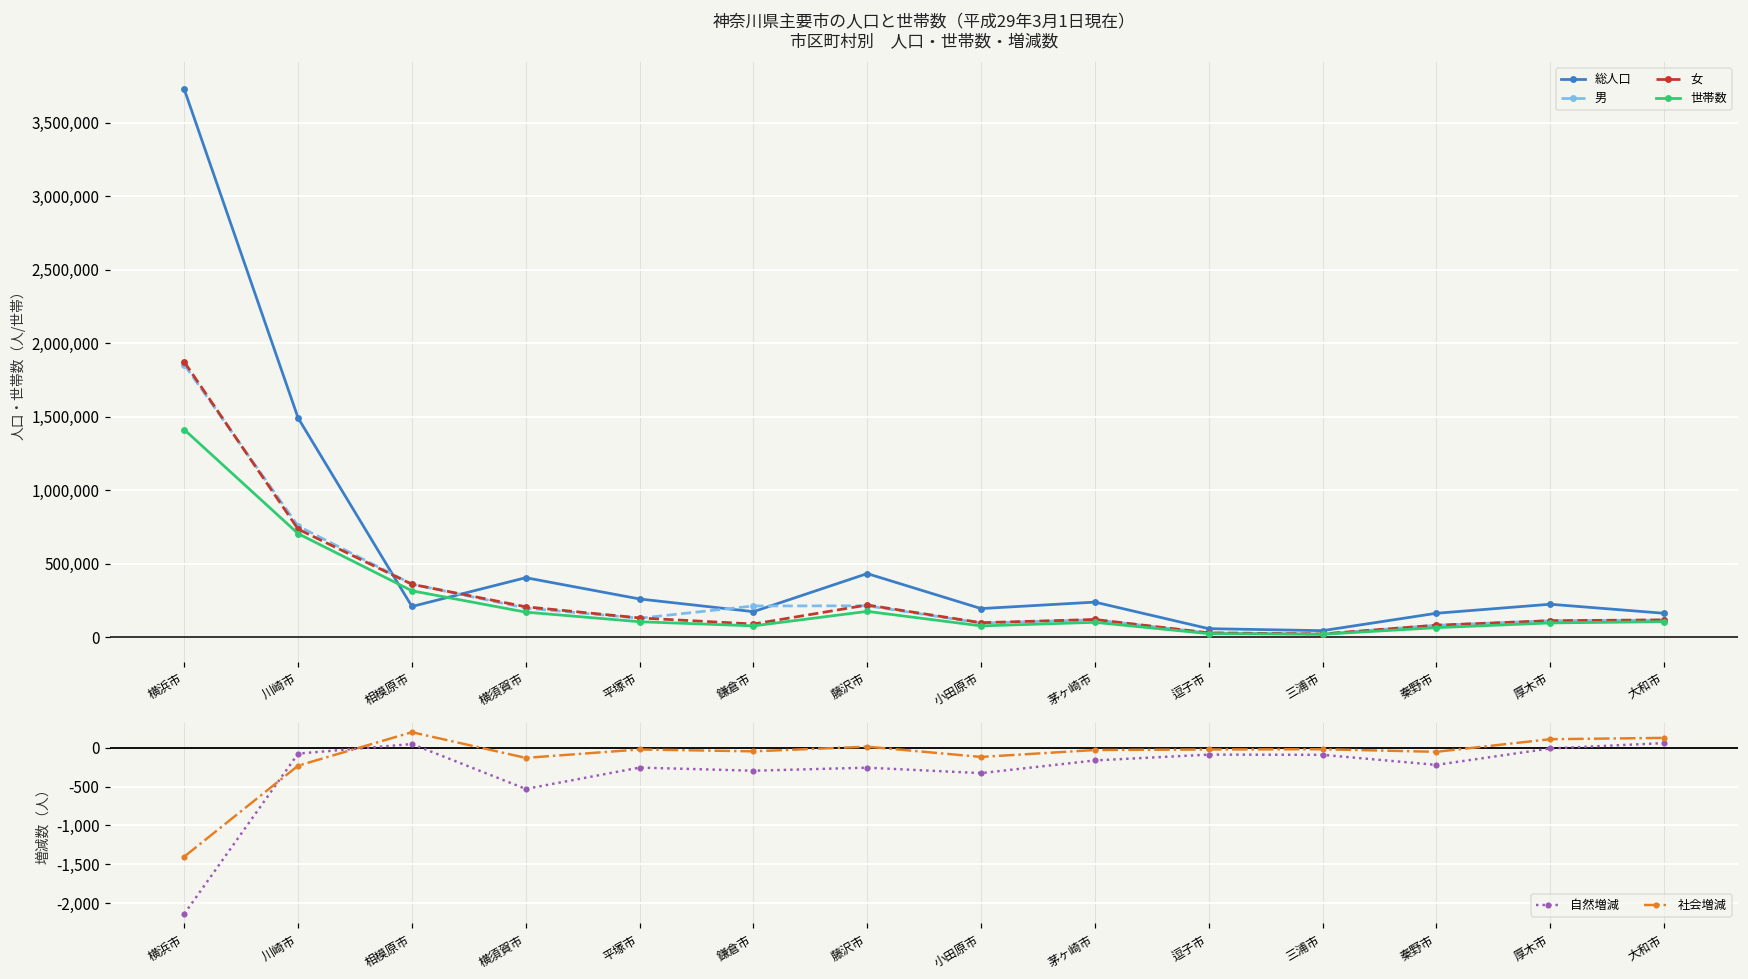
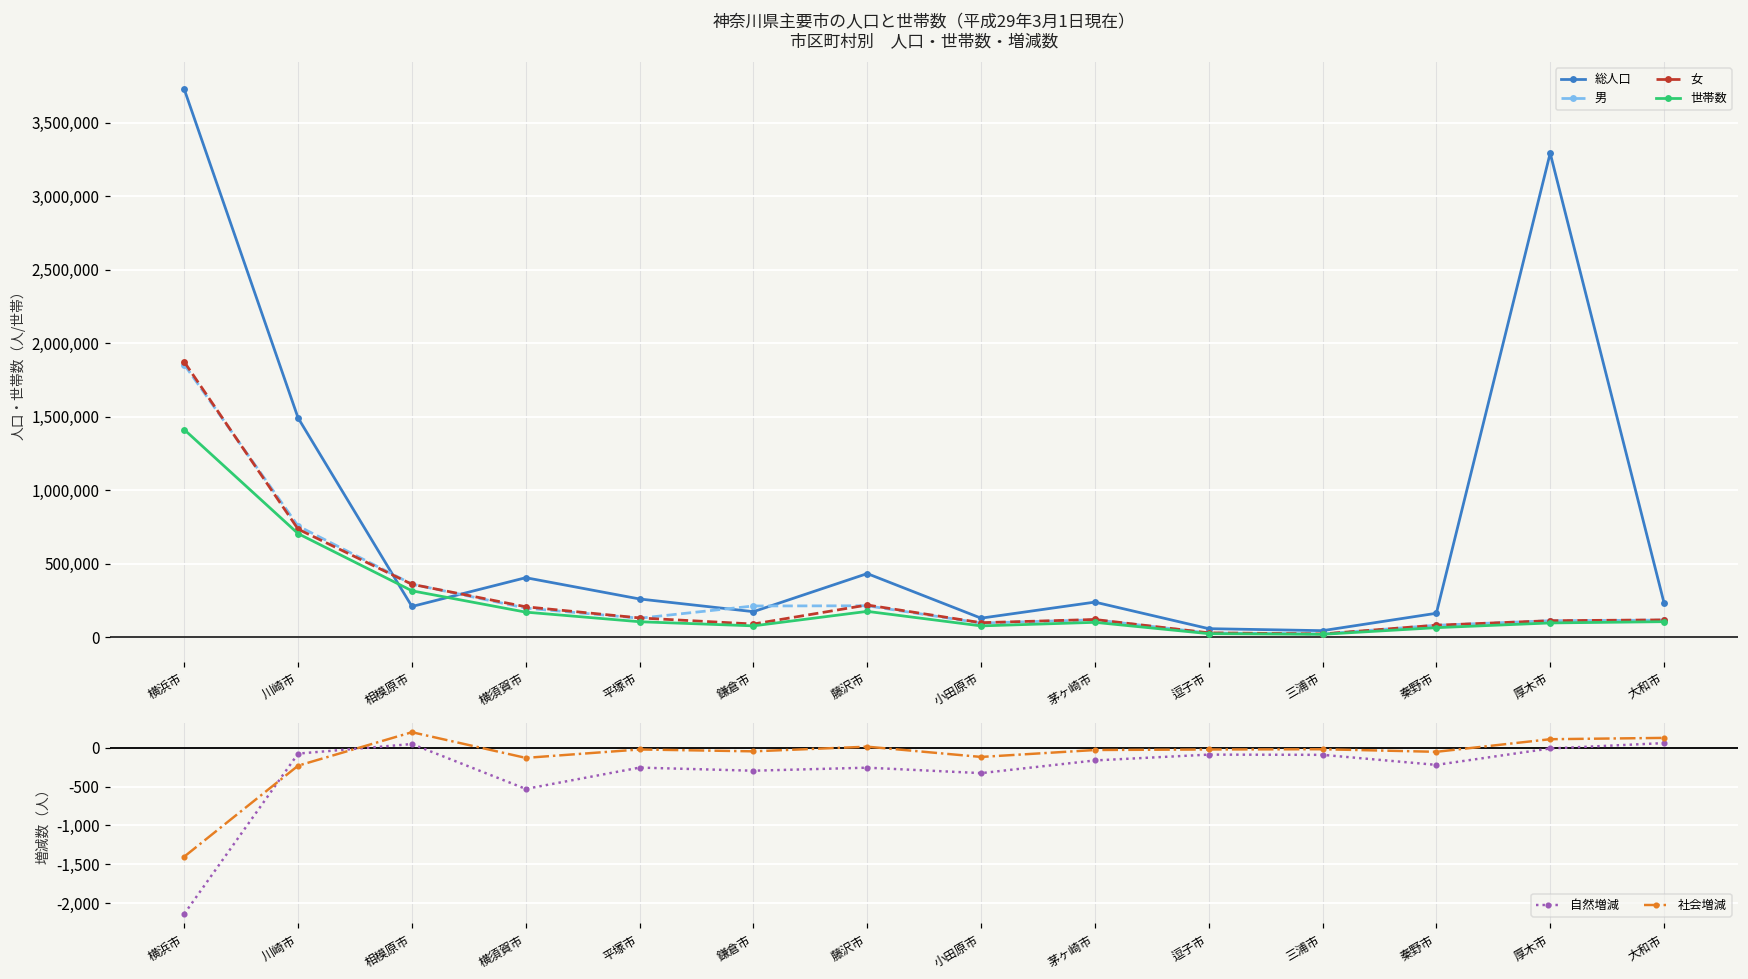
神奈川県主要市の人口と世帯数（平成29年3月1日現在） 市区町村別 人口・世帯数・増減数, 総人口, 小田原市: 190,000 -> 130,000
神奈川県主要市の人口と世帯数（平成29年3月1日現在） 市区町村別 人口・世帯数・増減数, 総人口, 厚木市: 220,000 -> 3,290,000
神奈川県主要市の人口と世帯数（平成29年3月1日現在） 市区町村別 人口・世帯数・増減数, 総人口, 大和市: 160,000 -> 230,000
